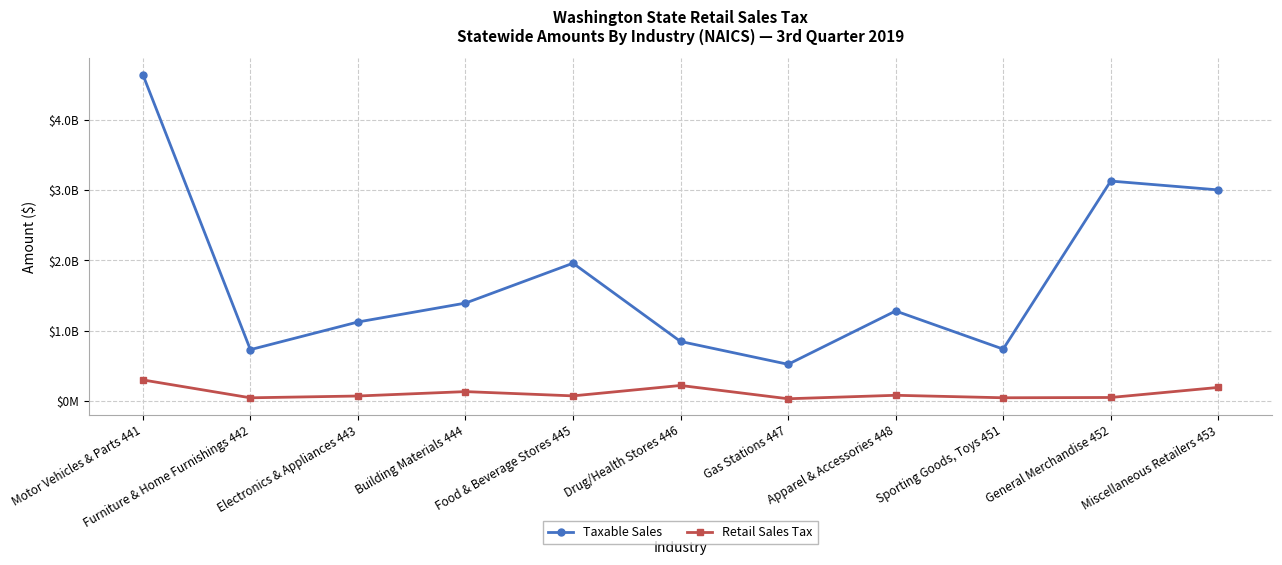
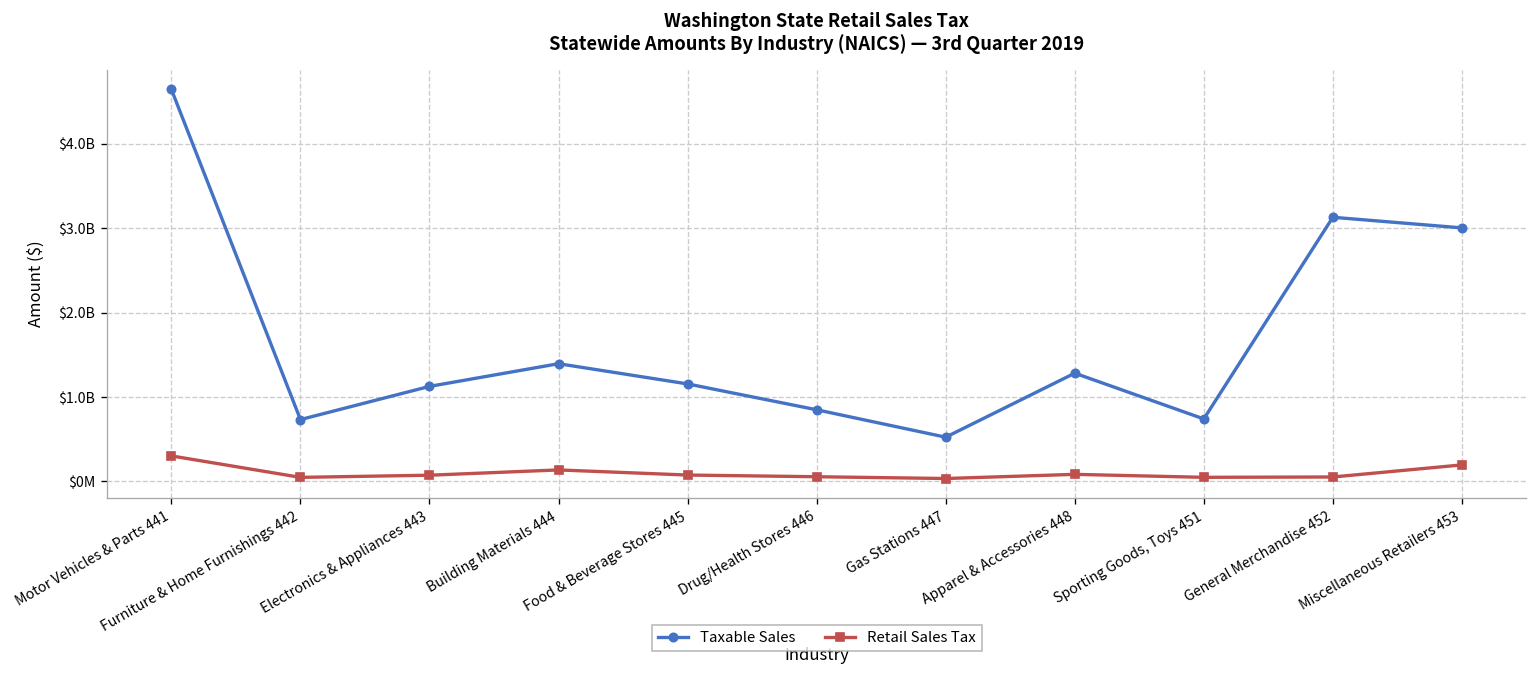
Taxable Sales, Food & Beverage Stores 445: $2000000000 -> $1200000000
Retail Sales Tax, Drug/Health Stores 446: $200000000 -> $100000000
